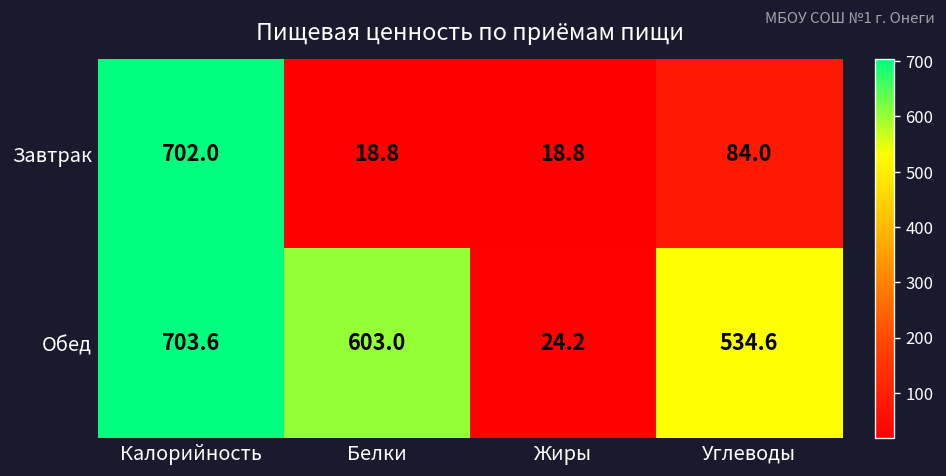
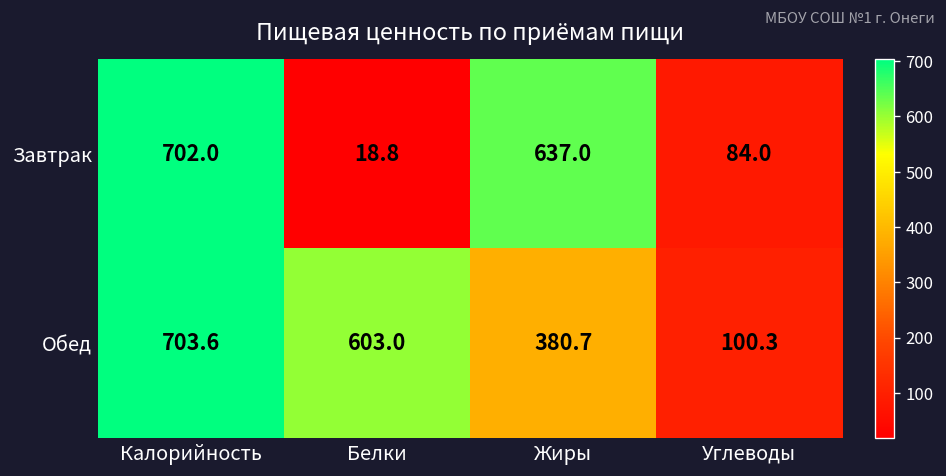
Завтрак, Жиры: 18.8 -> 637.0
Обед, Жиры: 24.2 -> 380.7
Обед, Углеводы: 534.6 -> 100.3
